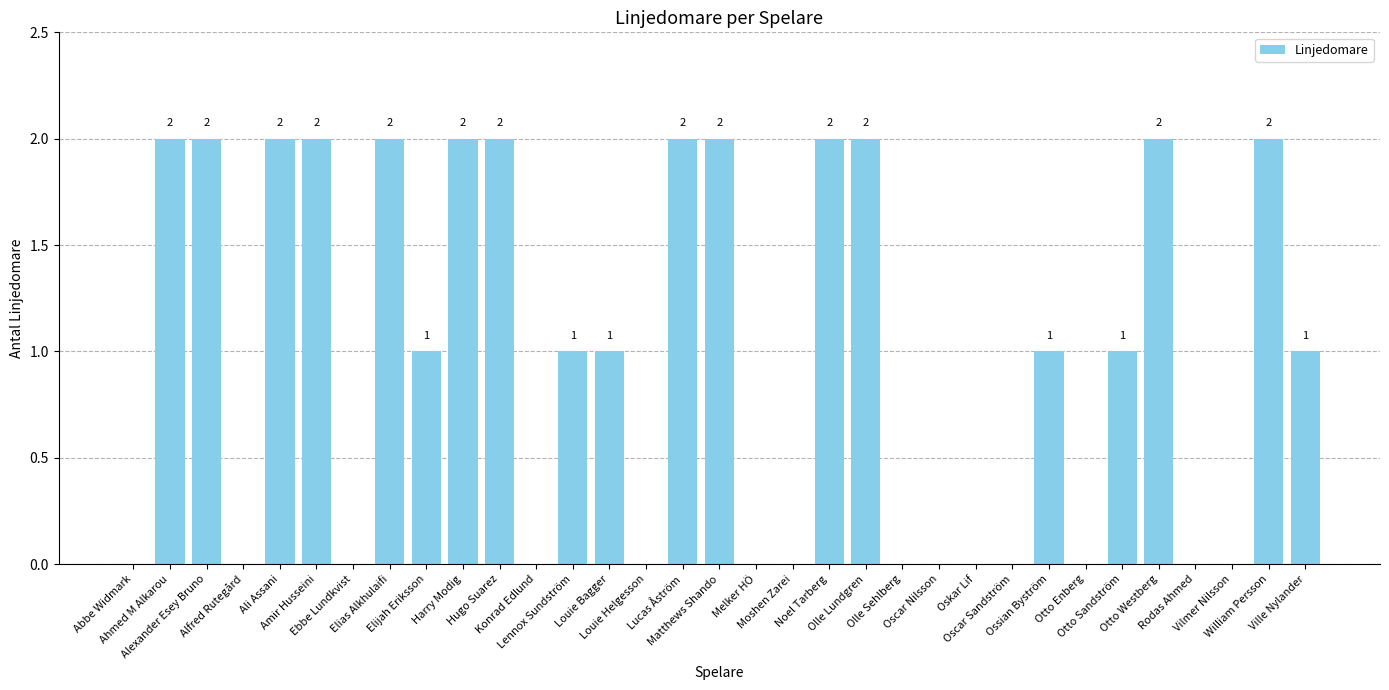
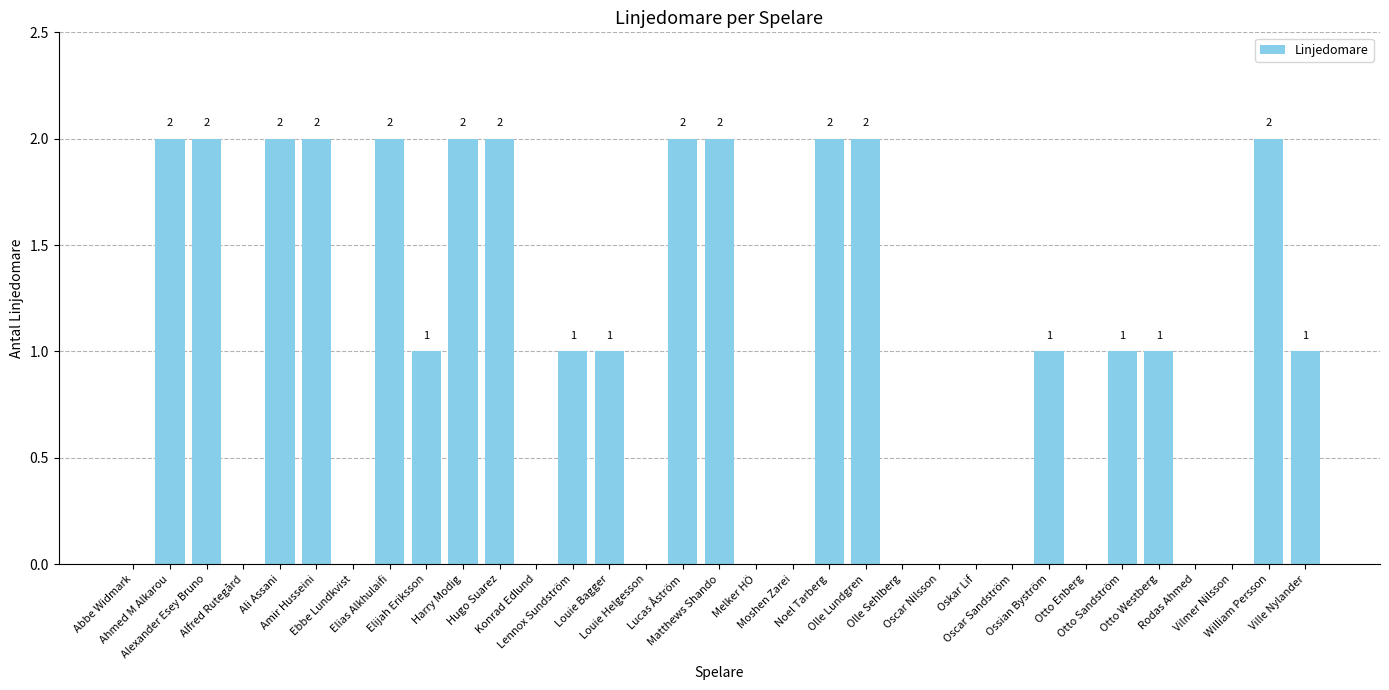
Otto Westberg: 2 -> 1
